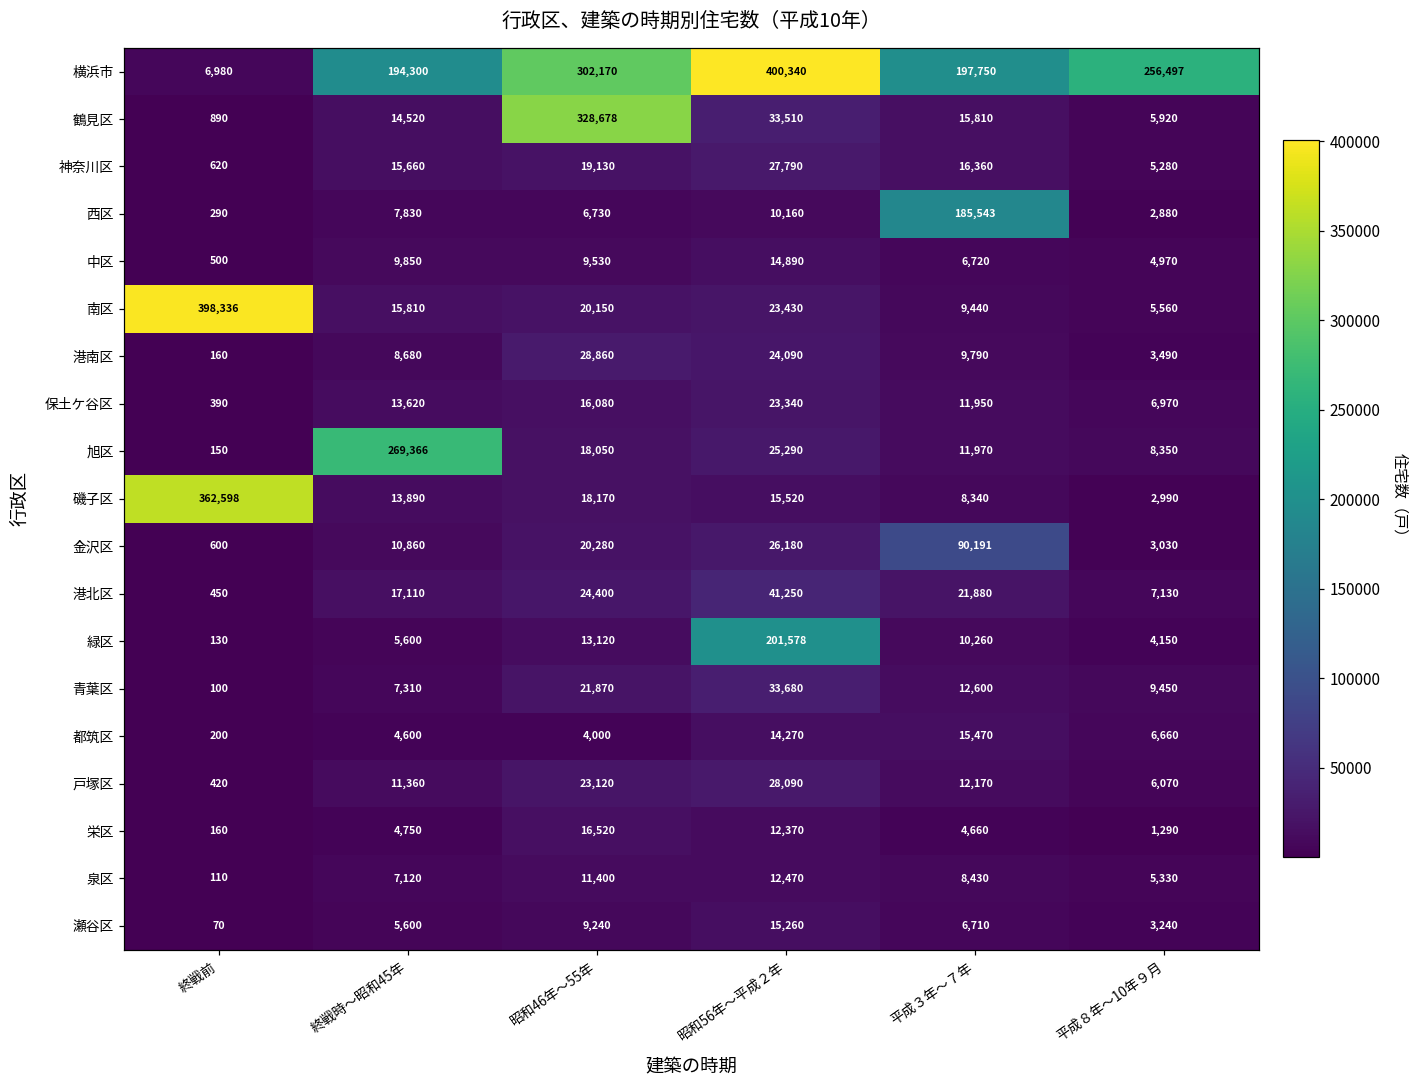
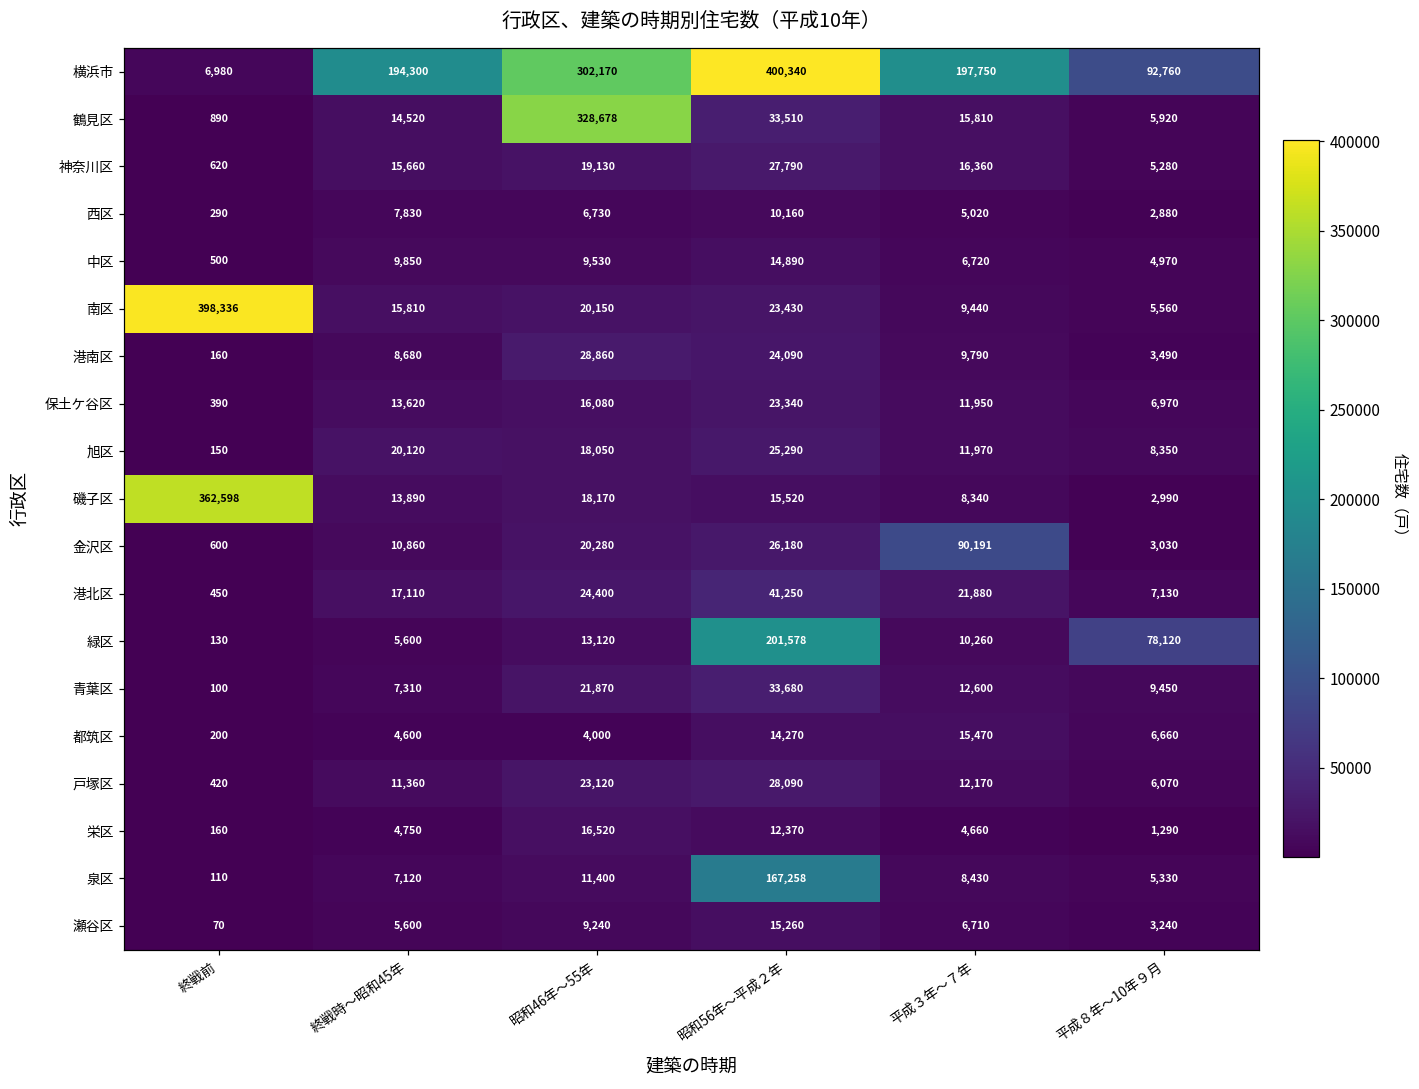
横浜市, 平成８年～10年９月: 256,497 -> 92,760
西区, 平成３年～７年: 185,543 -> 5,020
旭区, 終戦時～昭和45年: 269,366 -> 20,120
緑区, 平成８年～10年９月: 4,150 -> 78,120
泉区, 昭和56年～平成２年: 12,470 -> 167,258
